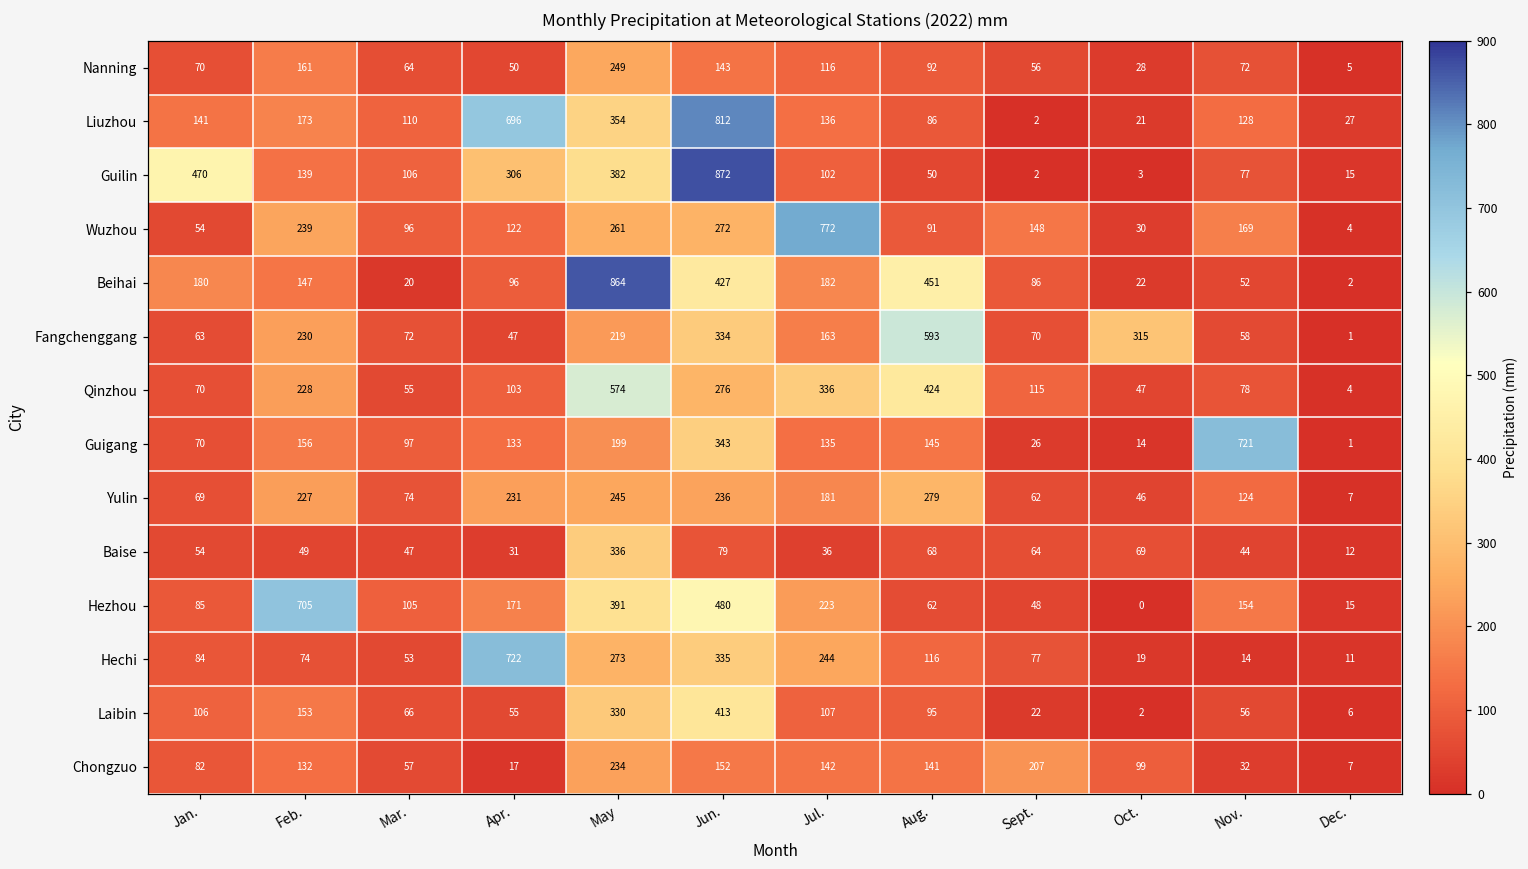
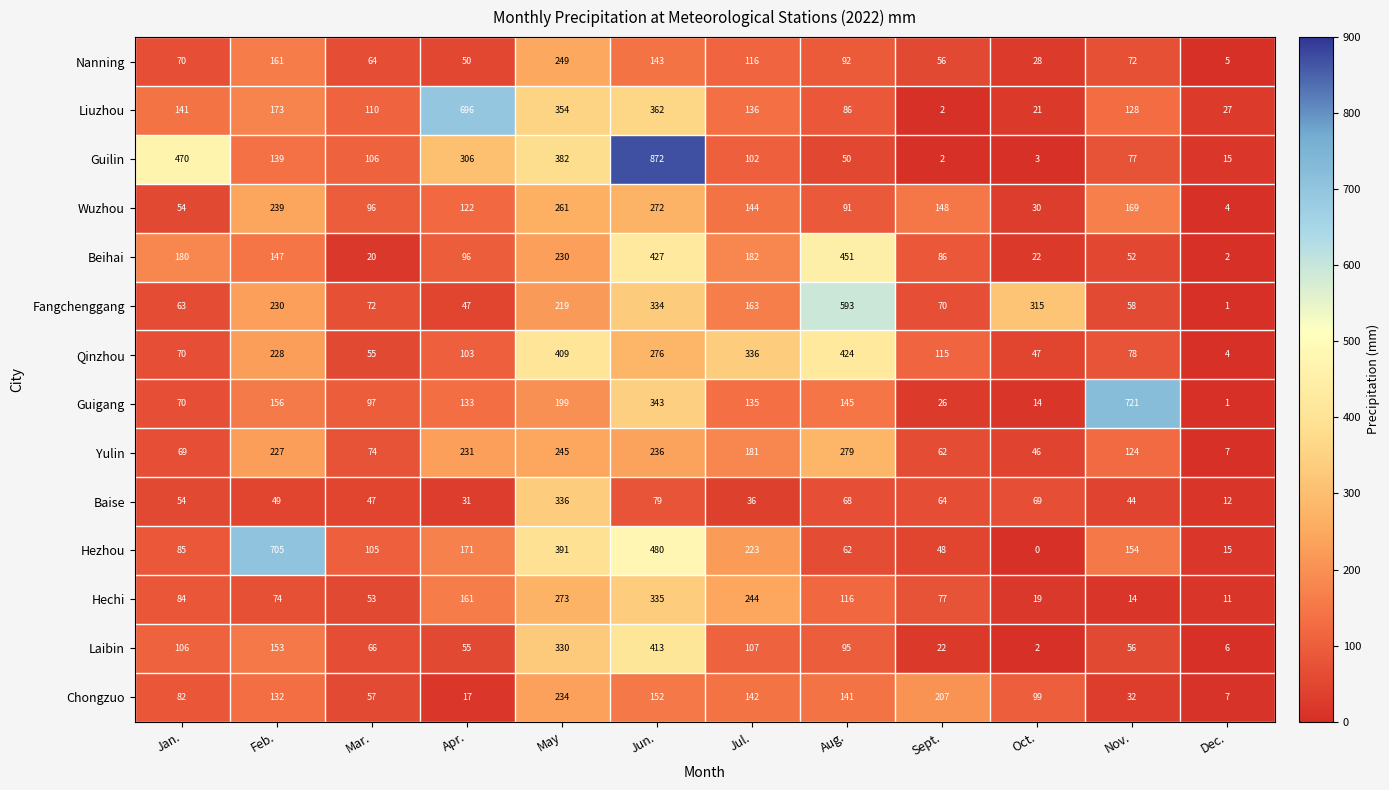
Liuzhou, Jun.: 812 -> 362
Wuzhou, Jul.: 772 -> 144
Beihai, May: 864 -> 230
Qinzhou, May: 574 -> 409
Hechi, Apr.: 722 -> 161
